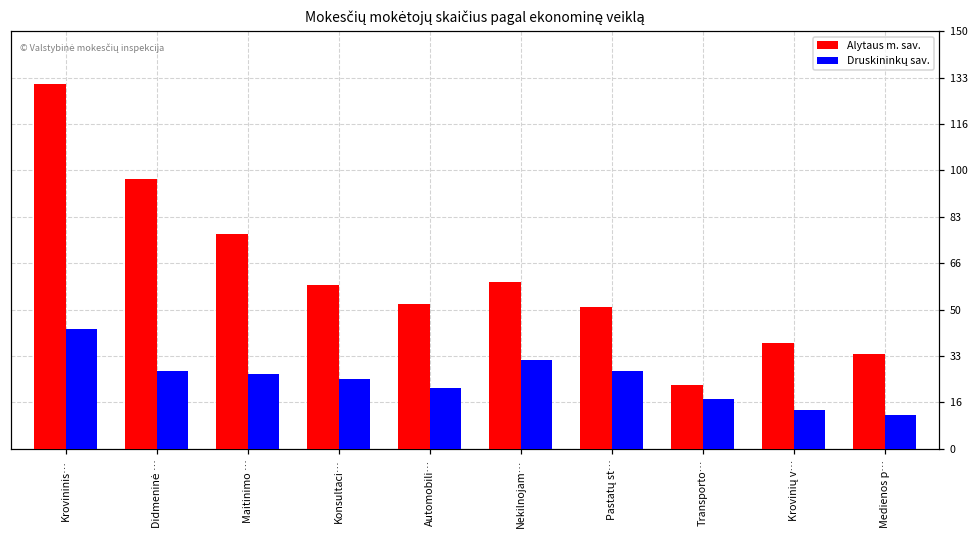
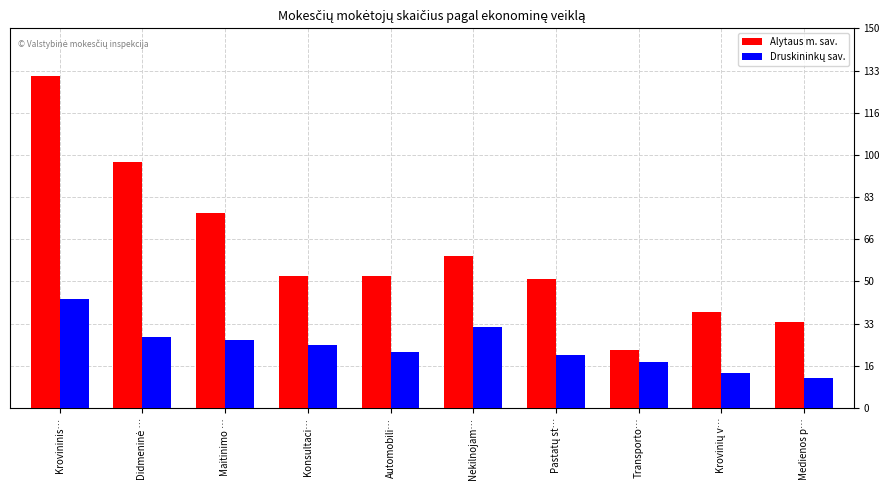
Alytaus m. sav., Konsultaci…: 59 -> 52
Druskininkų sav., Pastatų st…: 28 -> 21
